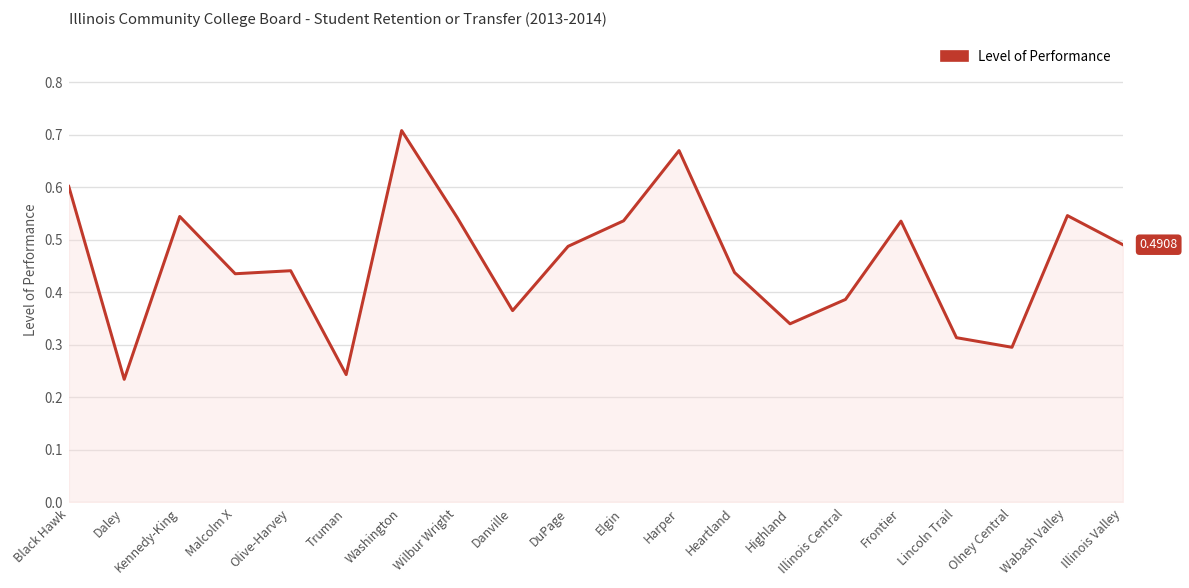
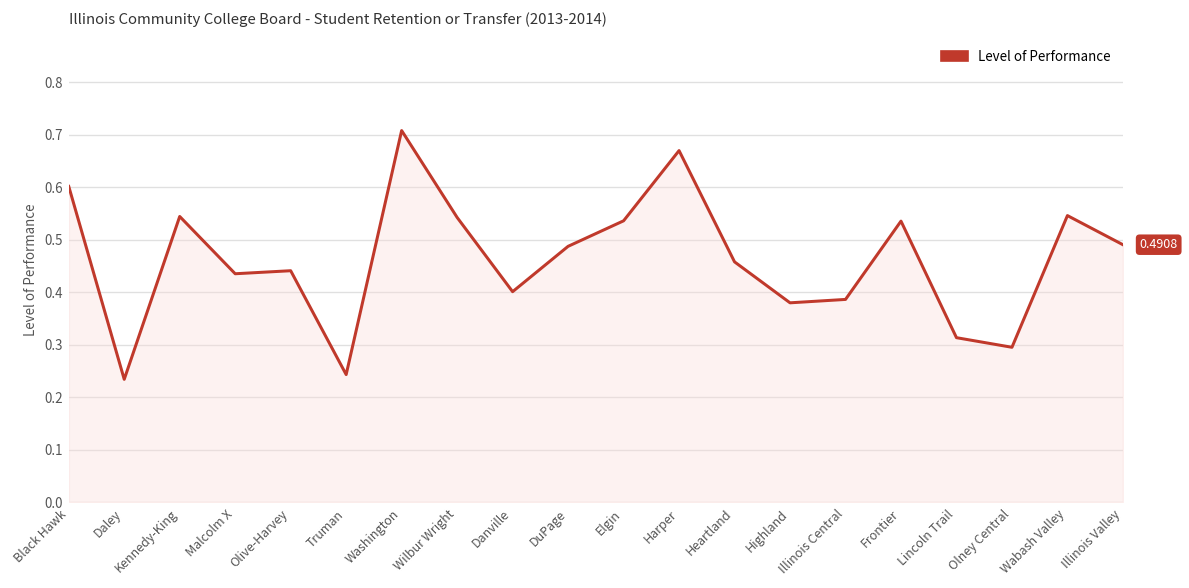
Danville: 0.37 -> 0.40
Heartland: 0.44 -> 0.46
Highland: 0.34 -> 0.38
